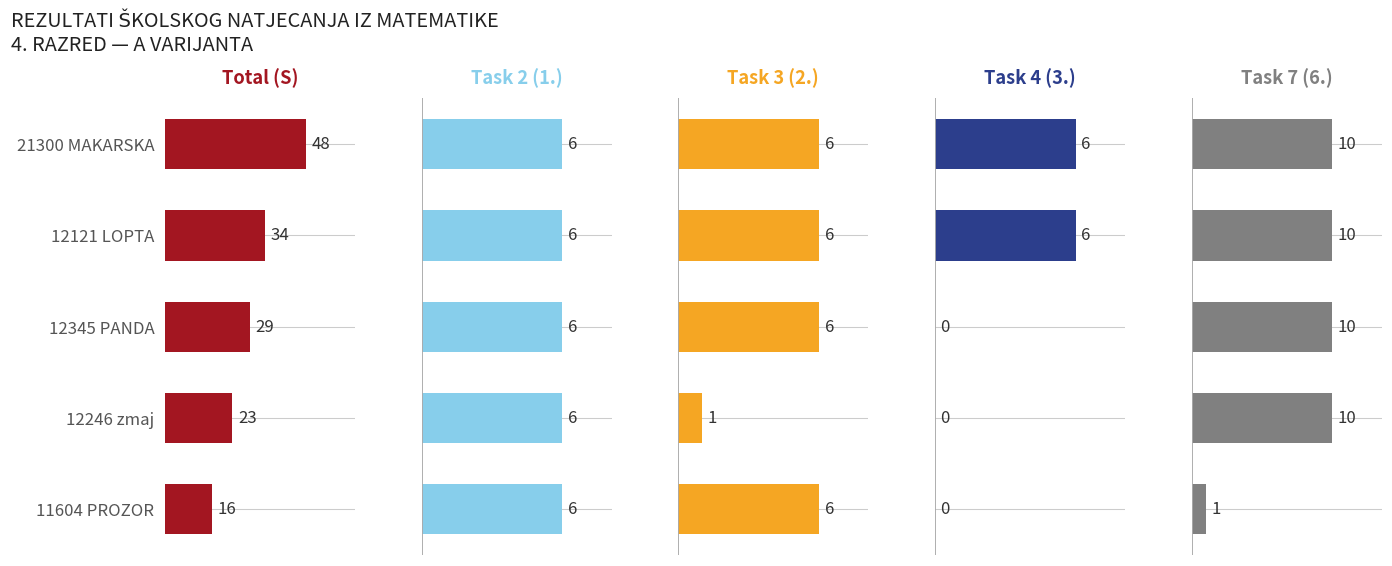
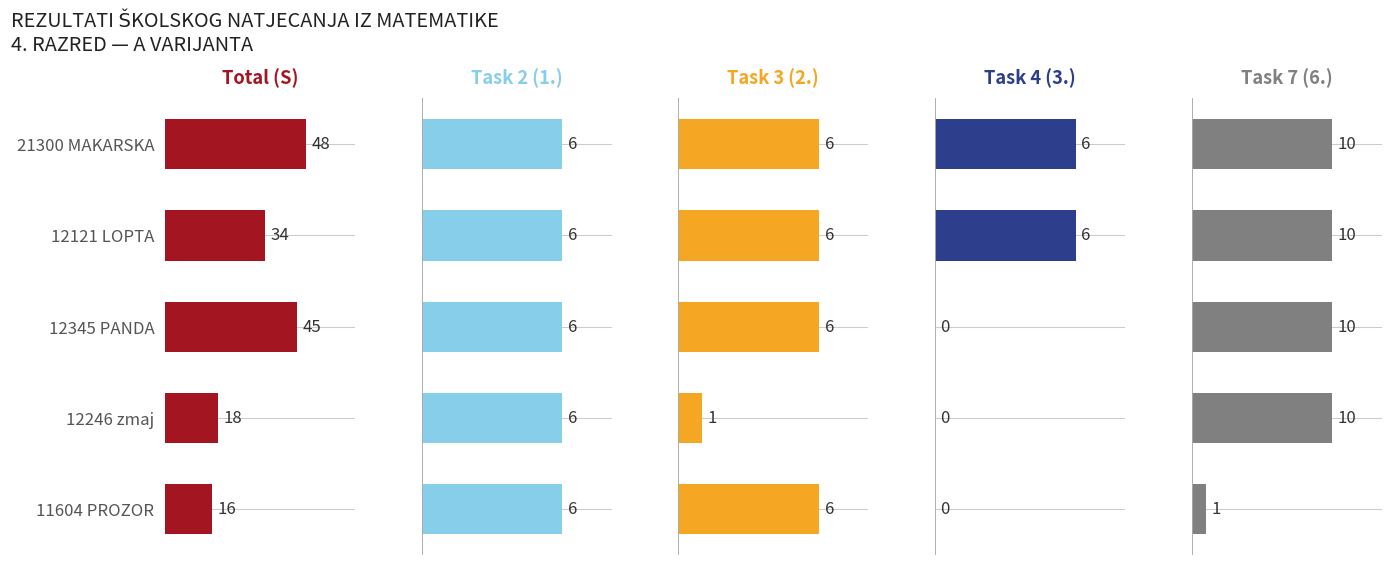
Total (S), 12345 PANDA: 29 -> 45
Total (S), 12246 zmaj: 23 -> 18
